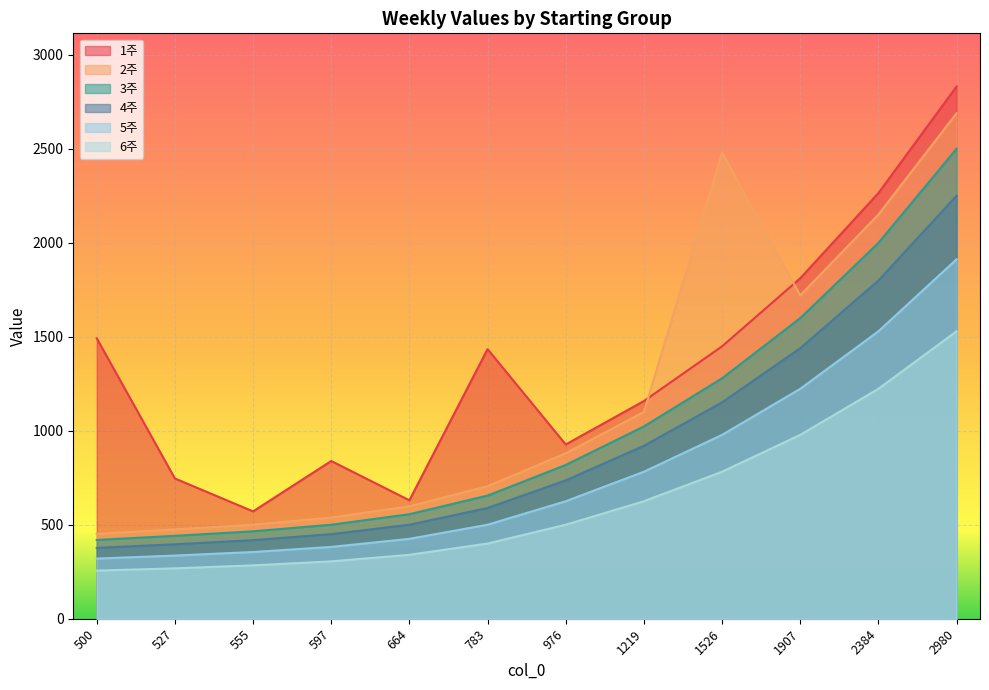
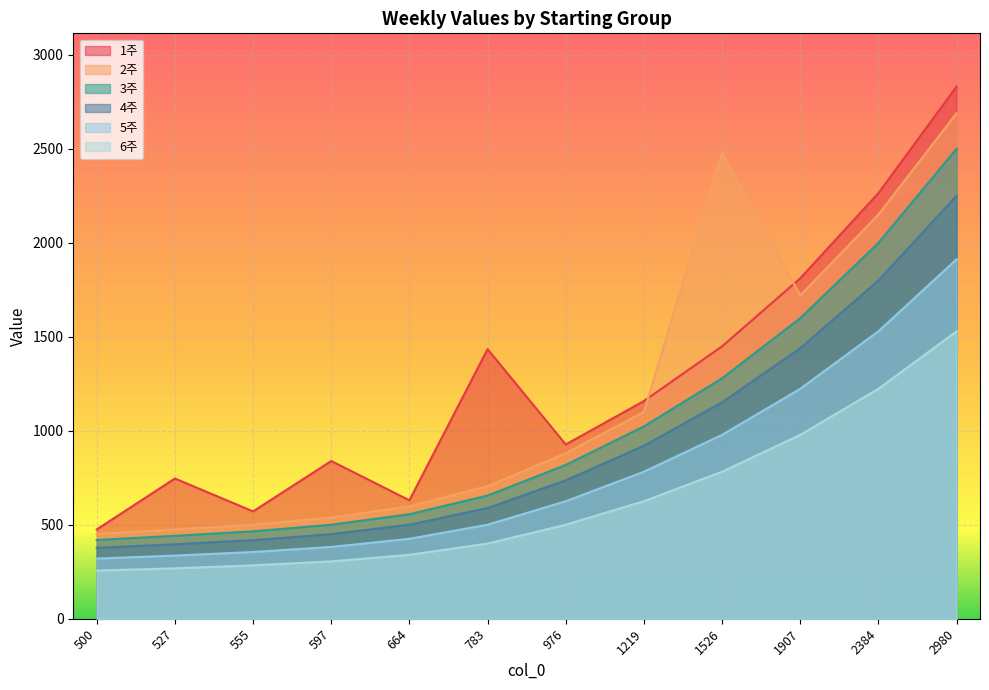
1주, 500: 1490 -> 480
